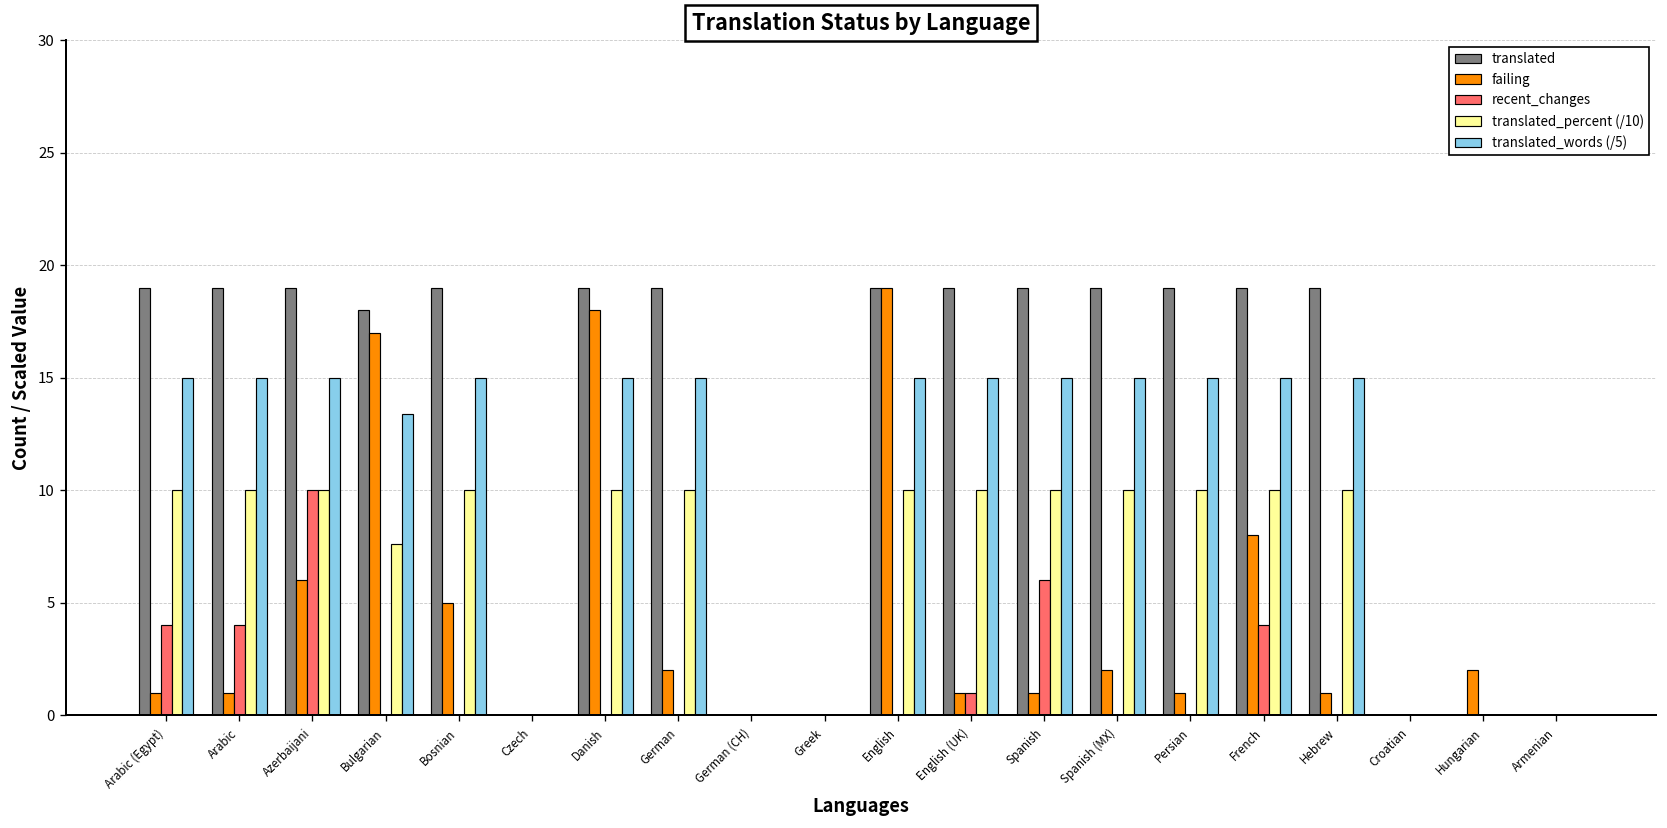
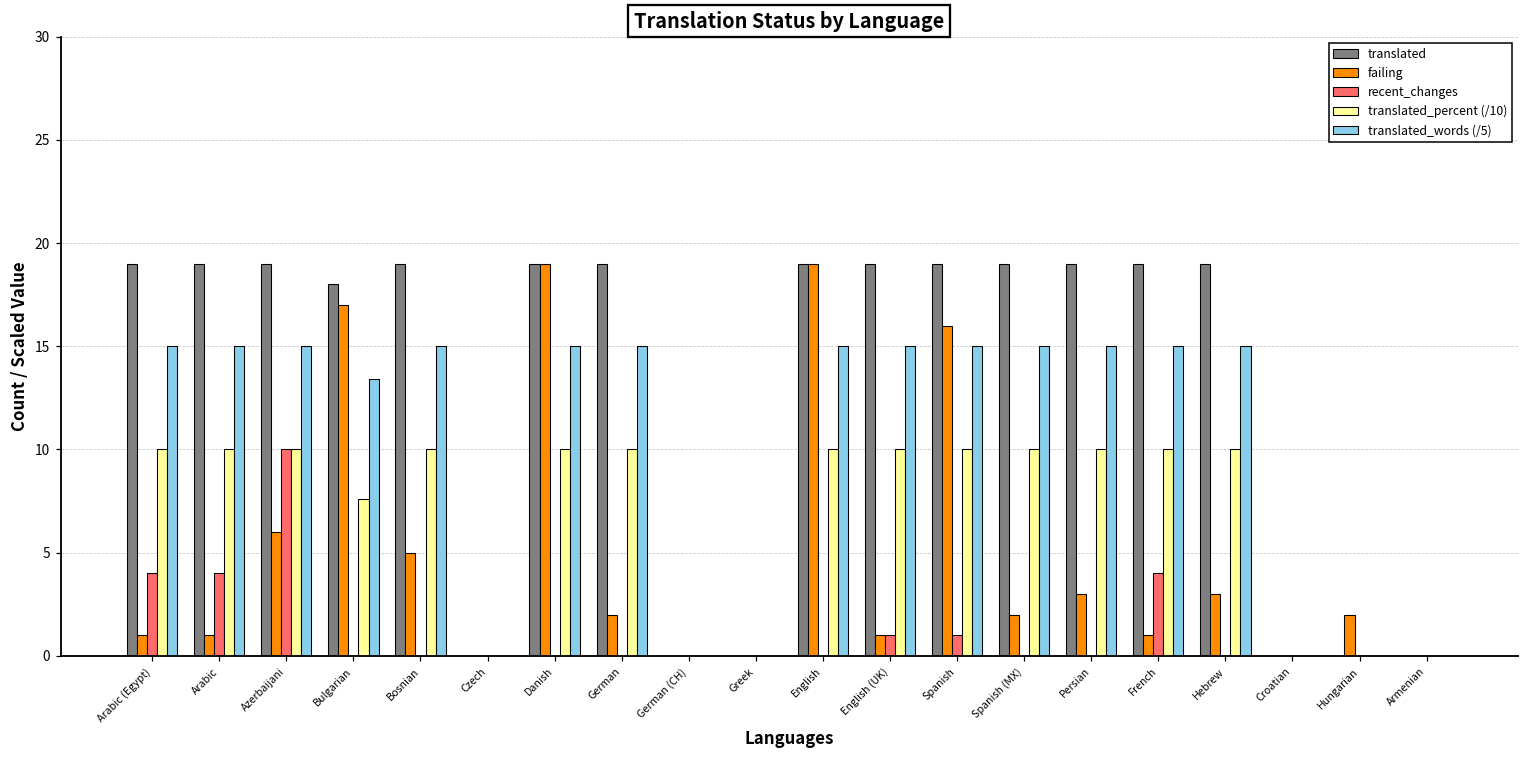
failing, Danish: 18 -> 19
failing, Spanish: 1 -> 16
recent_changes, Spanish: 6 -> 1
failing, Persian: 1 -> 3
failing, French: 8 -> 1
failing, Hebrew: 1 -> 3
